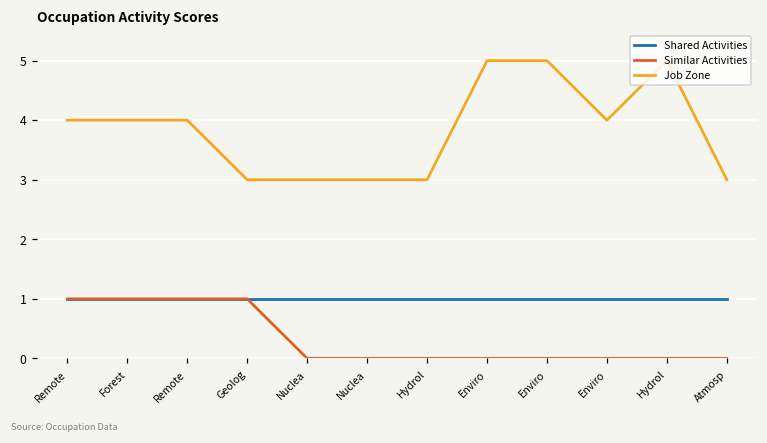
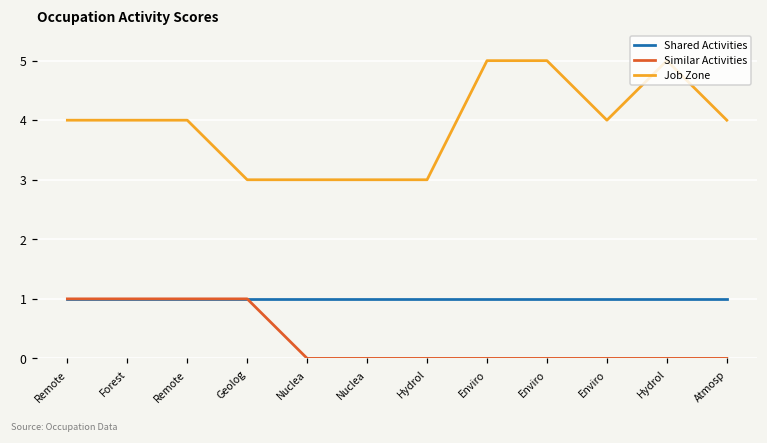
Job Zone, Atmosp: 3 -> 4
